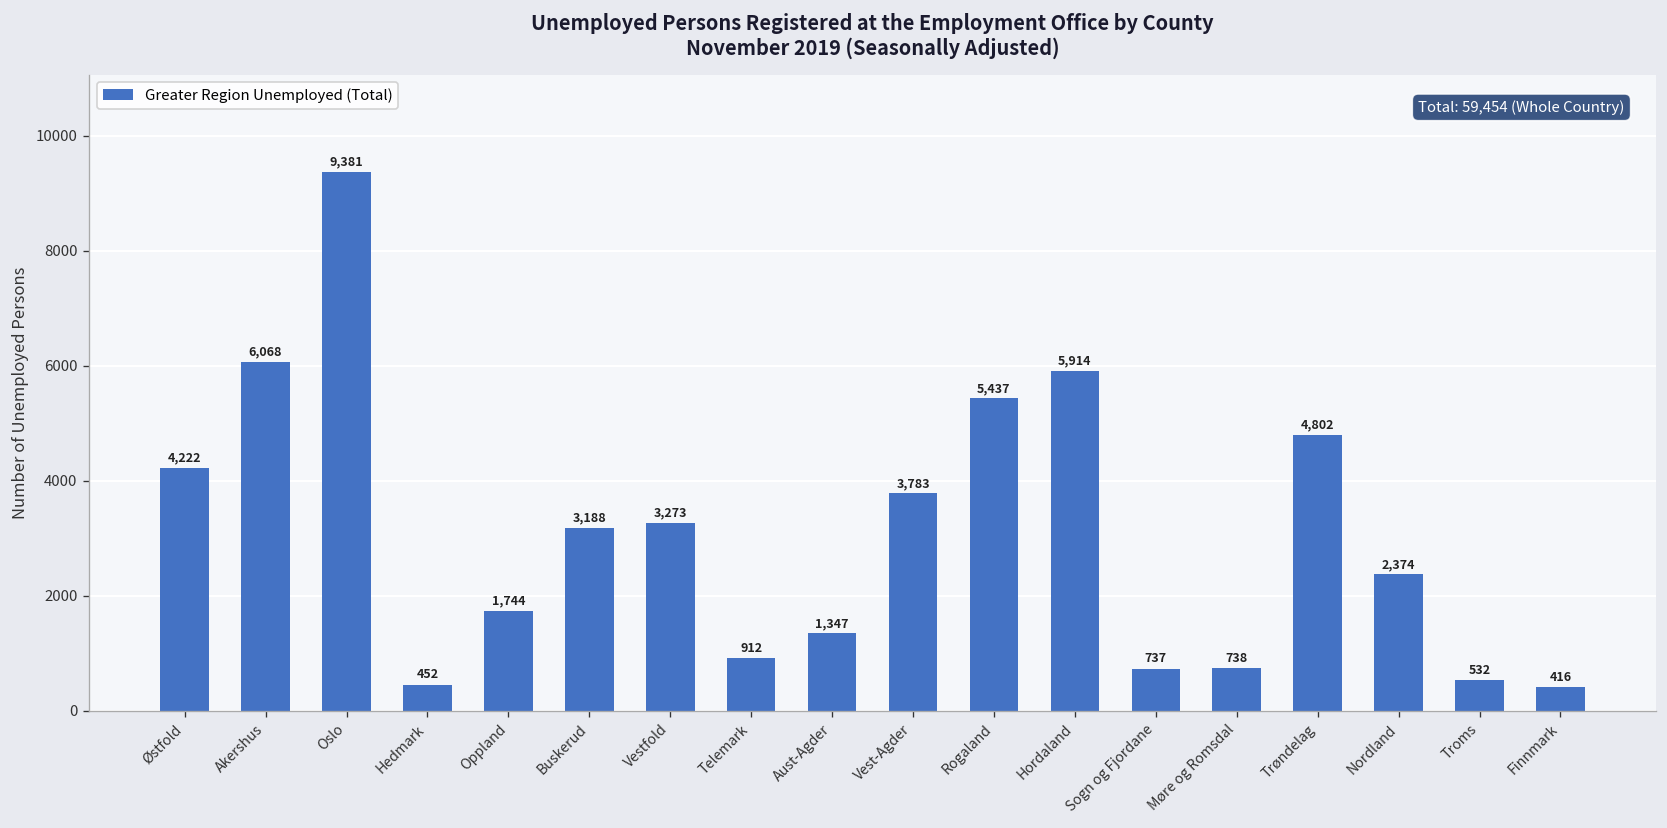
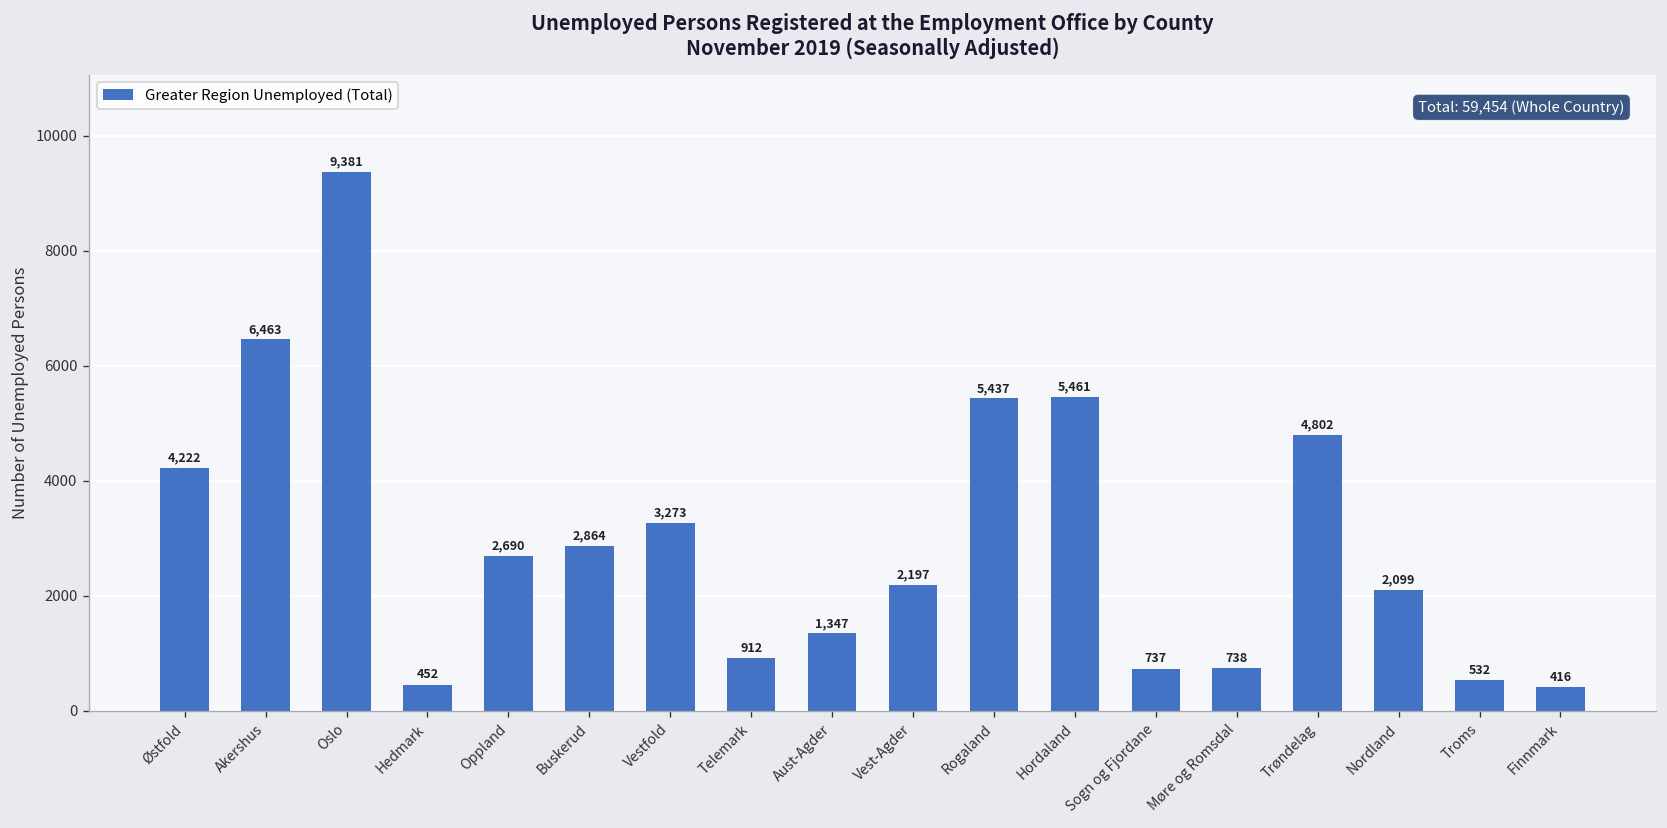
Akershus: 6,068 -> 6,463
Oppland: 1,744 -> 2,690
Buskerud: 3,188 -> 2,864
Vest-Agder: 3,783 -> 2,197
Hordaland: 5,914 -> 5,461
Nordland: 2,374 -> 2,099
